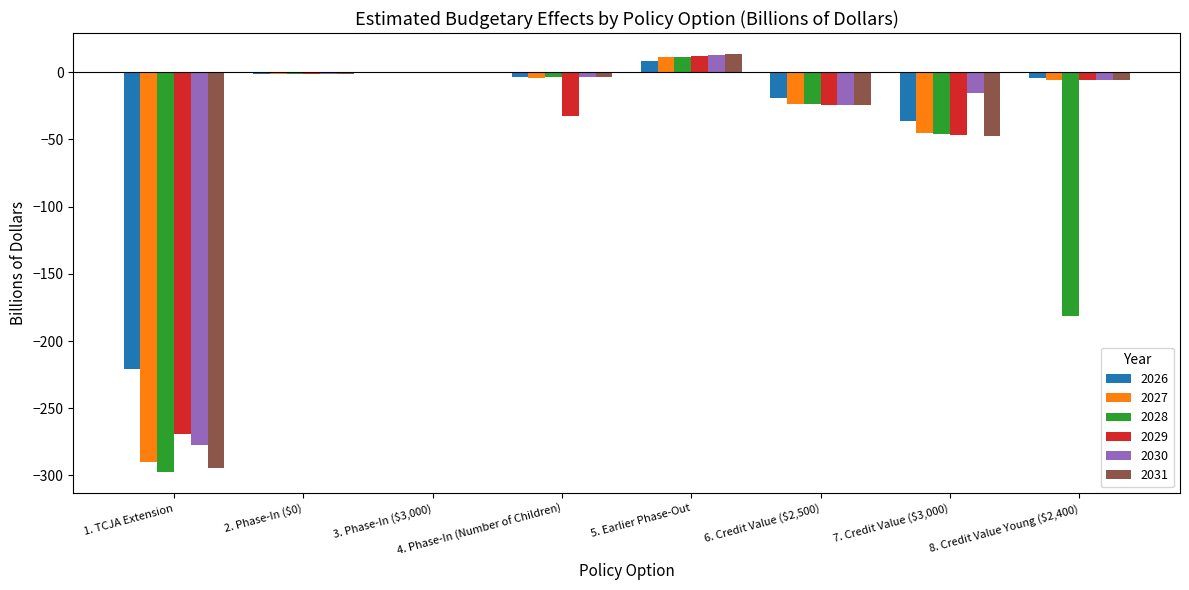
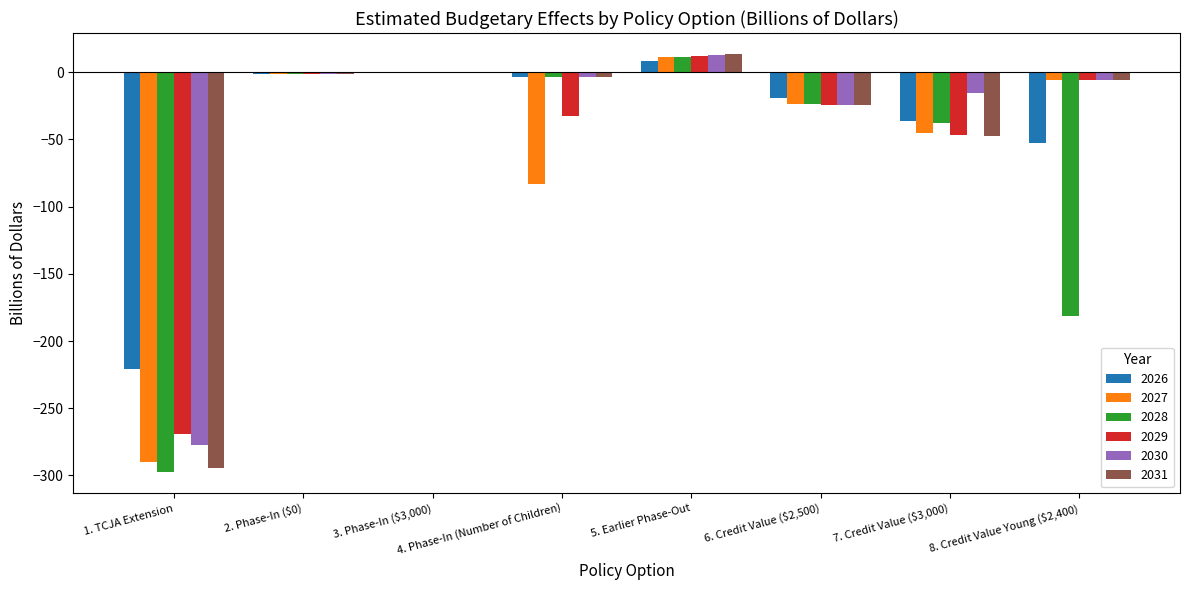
2027, 4. Phase-In (Number of Children): -4 -> -83
2028, 7. Credit Value ($3,000): -46 -> -38
2026, 8. Credit Value Young ($2,400): -5 -> -53
